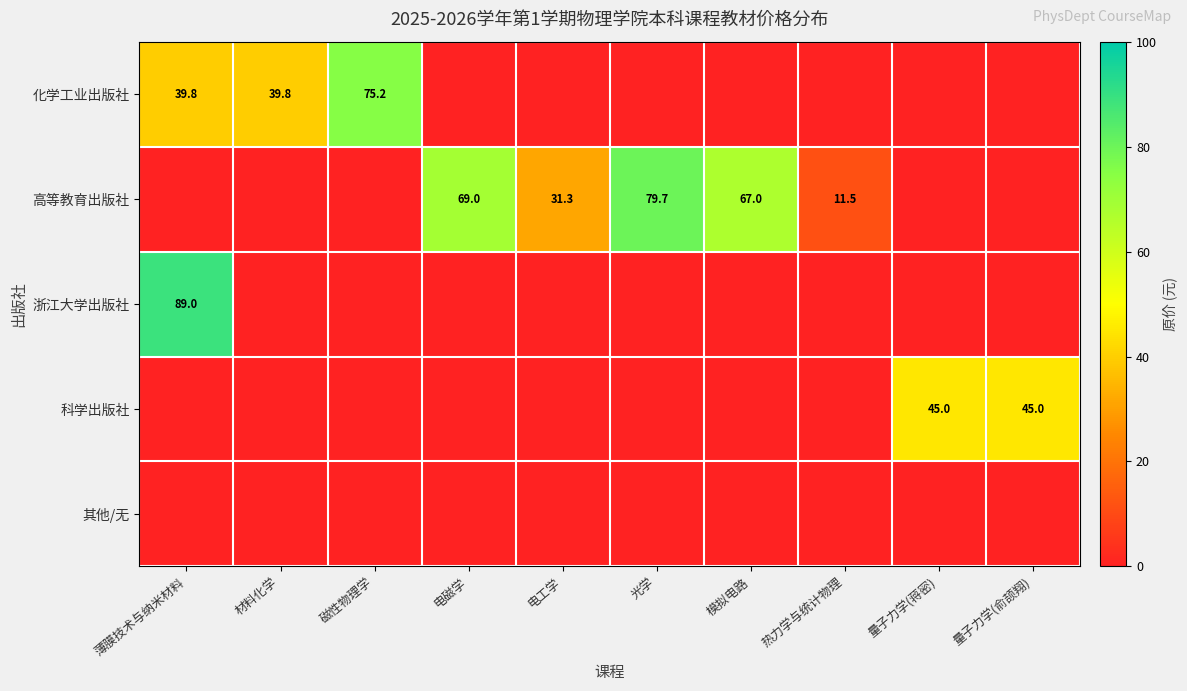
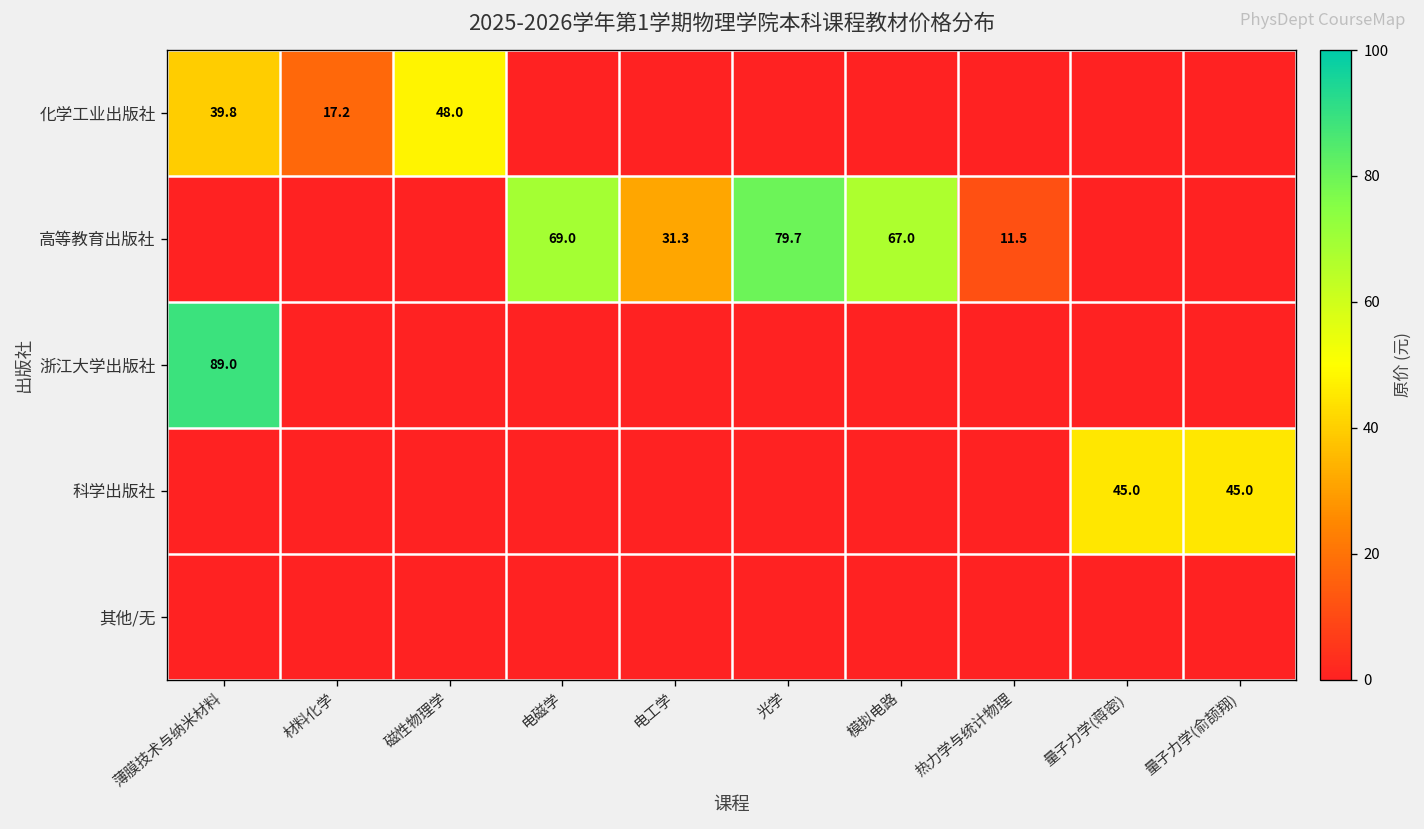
化学工业出版社, 材料化学: 39.8 -> 17.2
化学工业出版社, 磁性物理学: 75.2 -> 48.0
